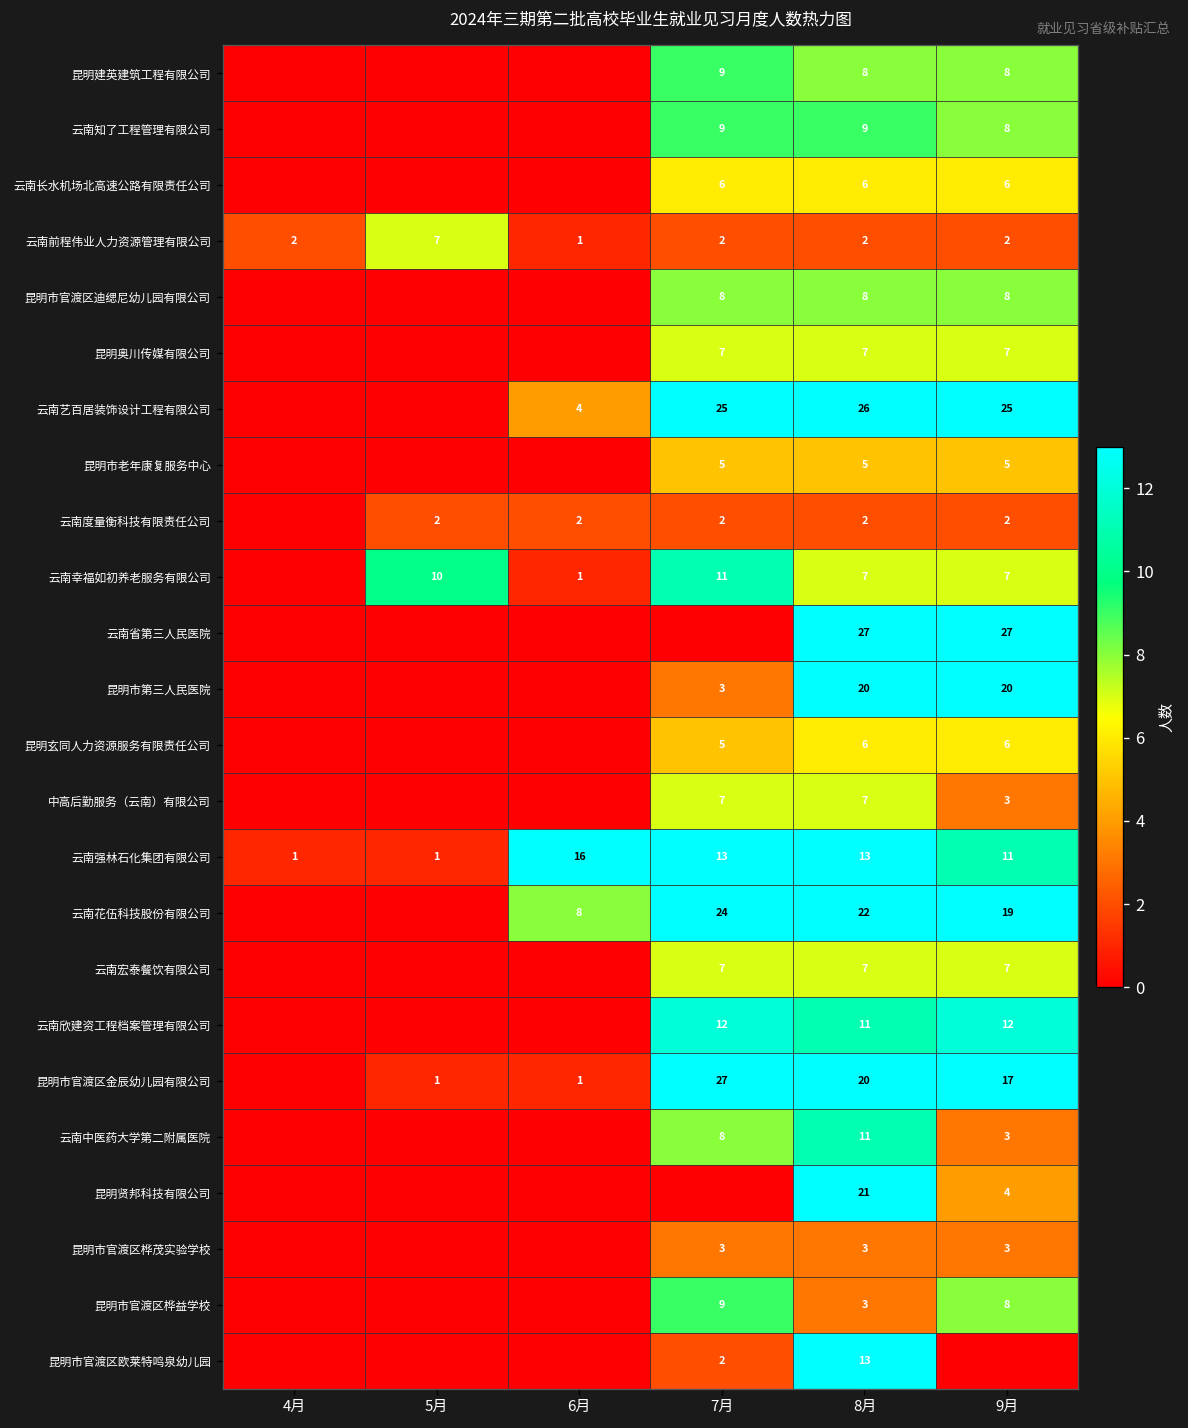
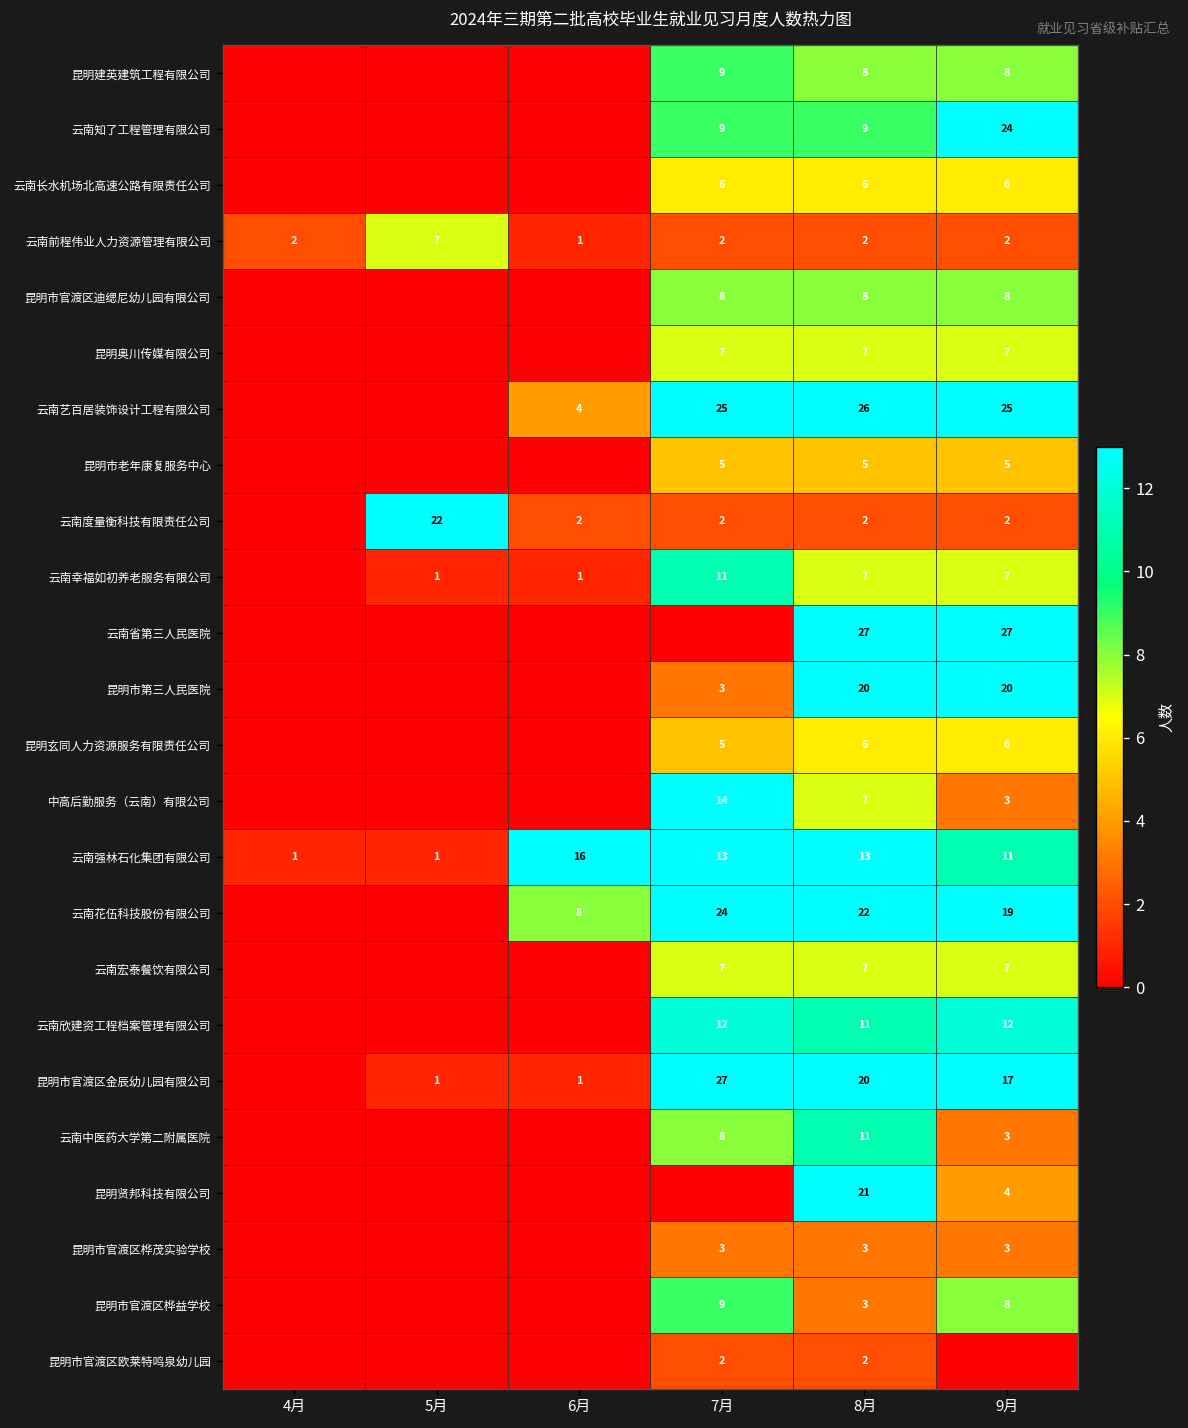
云南知了工程管理有限公司, 9月: 8 -> 24
云南度量衡科技有限责任公司, 5月: 2 -> 22
云南幸福如初养老服务有限公司, 5月: 10 -> 1
中高后勤服务（云南）有限公司, 7月: 7 -> 14
昆明市官渡区欧莱特鸣泉幼儿园, 8月: 13 -> 2
